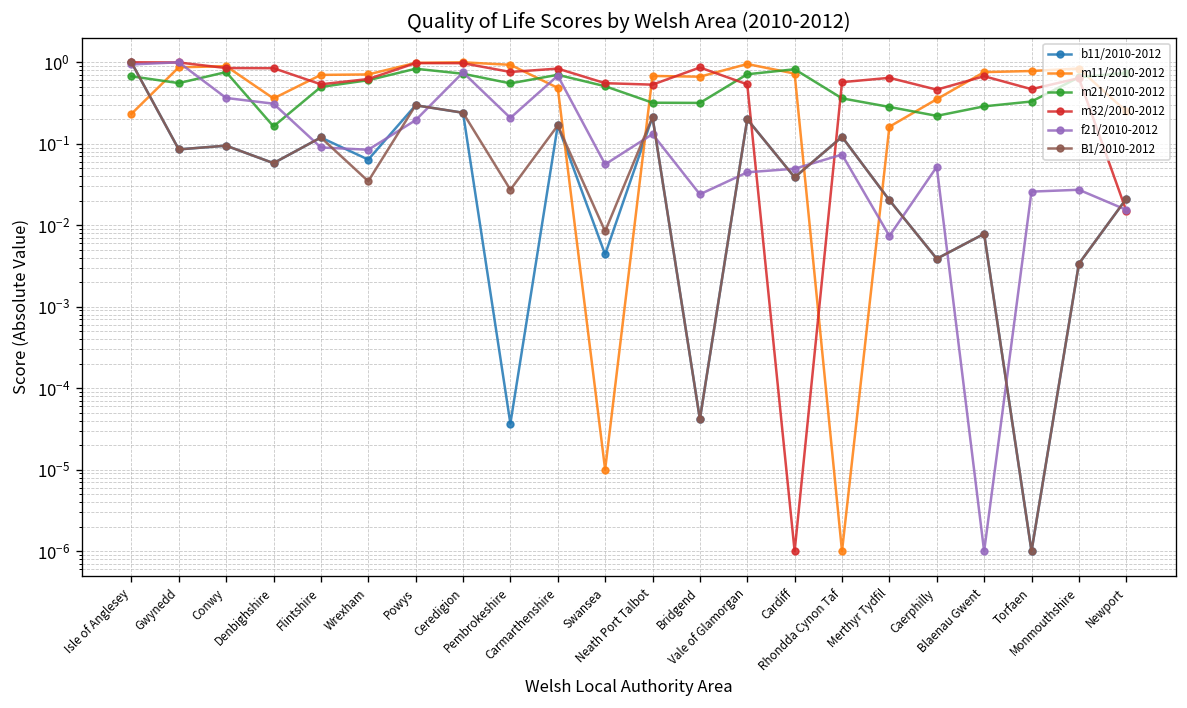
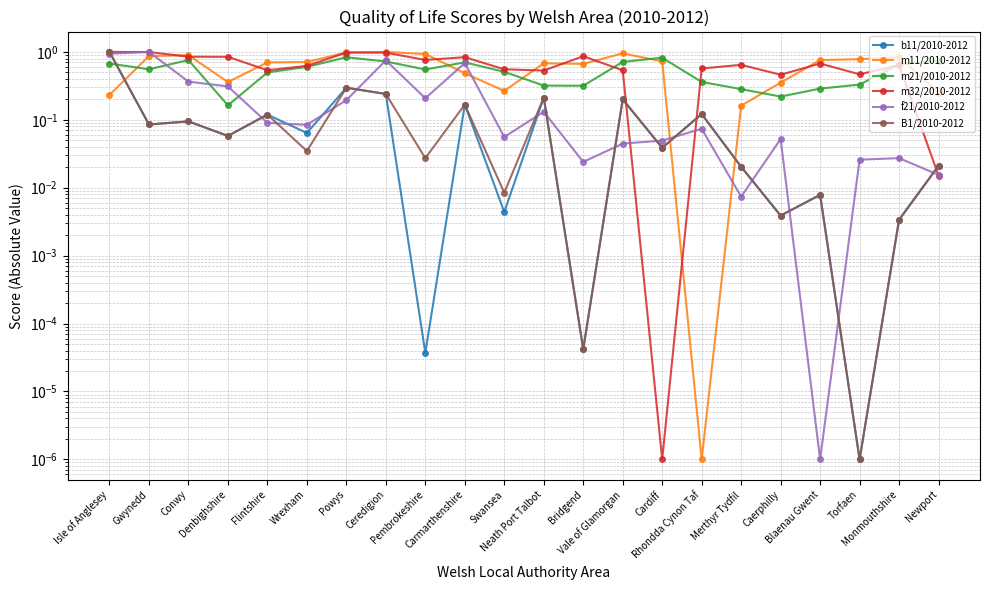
m11/2010-2012, Swansea: 0.000010 -> 0.27
